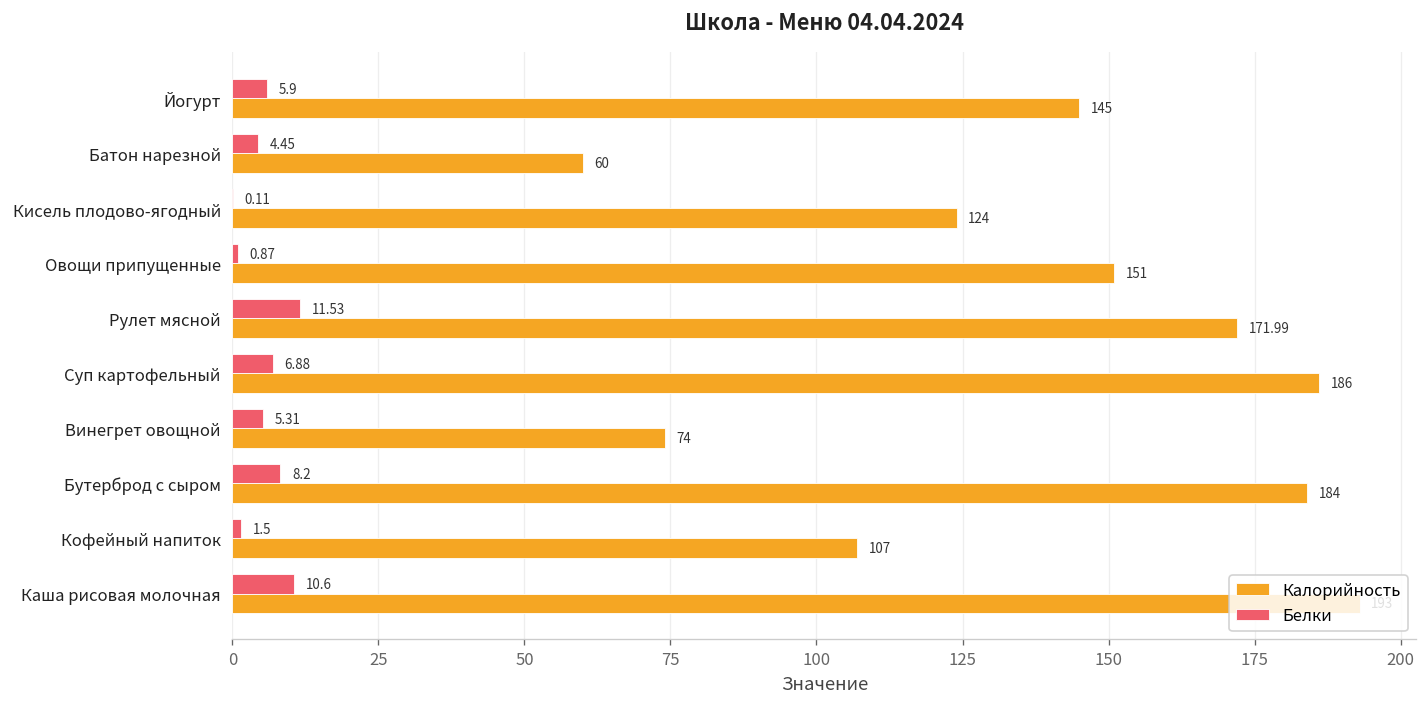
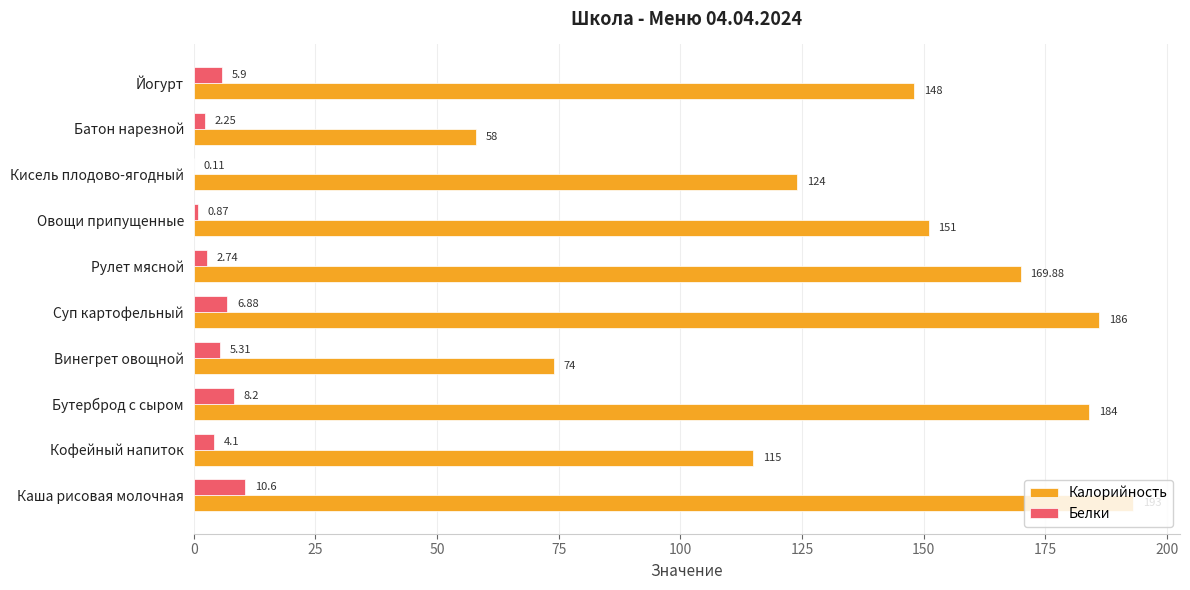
Калорийность, Йогурт: 145 -> 148
Белки, Батон нарезной: 4.45 -> 2.25
Калорийность, Батон нарезной: 60 -> 58
Белки, Рулет мясной: 11.53 -> 2.74
Калорийность, Рулет мясной: 171.99 -> 169.88
Белки, Кофейный напиток: 1.5 -> 4.1
Калорийность, Кофейный напиток: 107 -> 115
